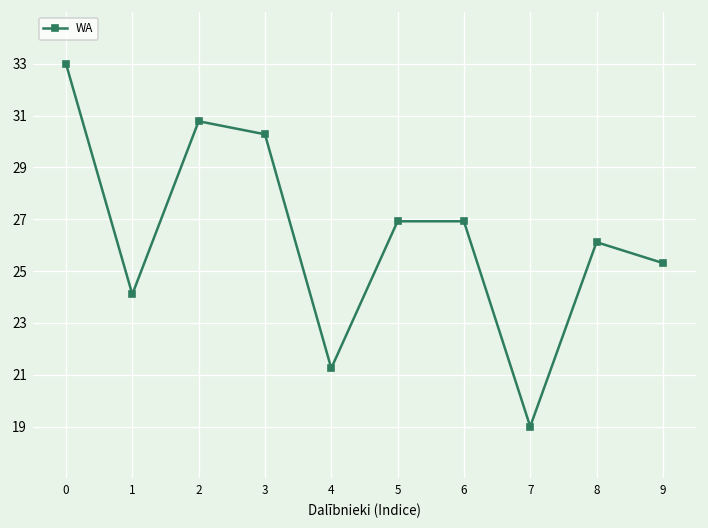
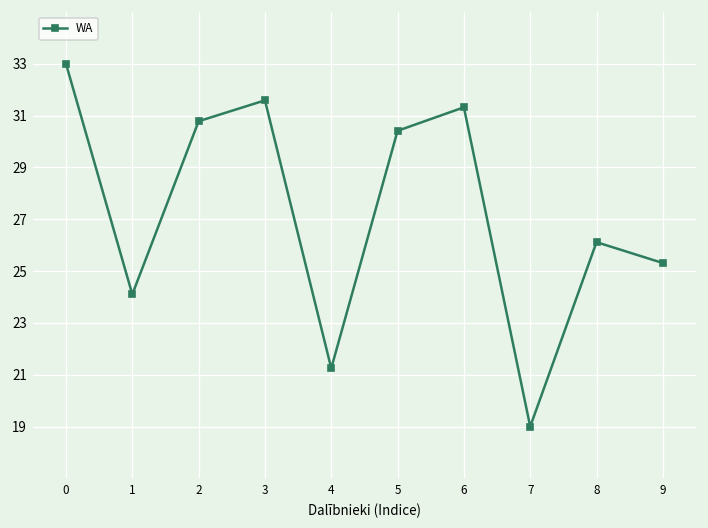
3: 30.3 -> 31.6
5: 26.9 -> 30.4
6: 26.9 -> 31.3
